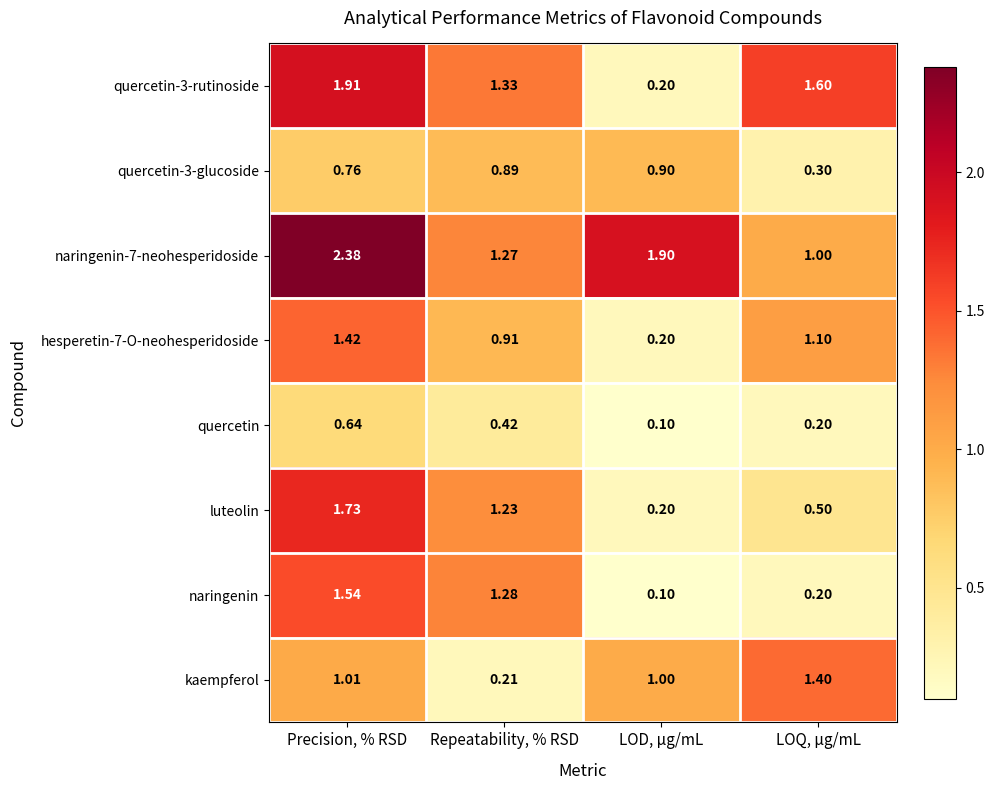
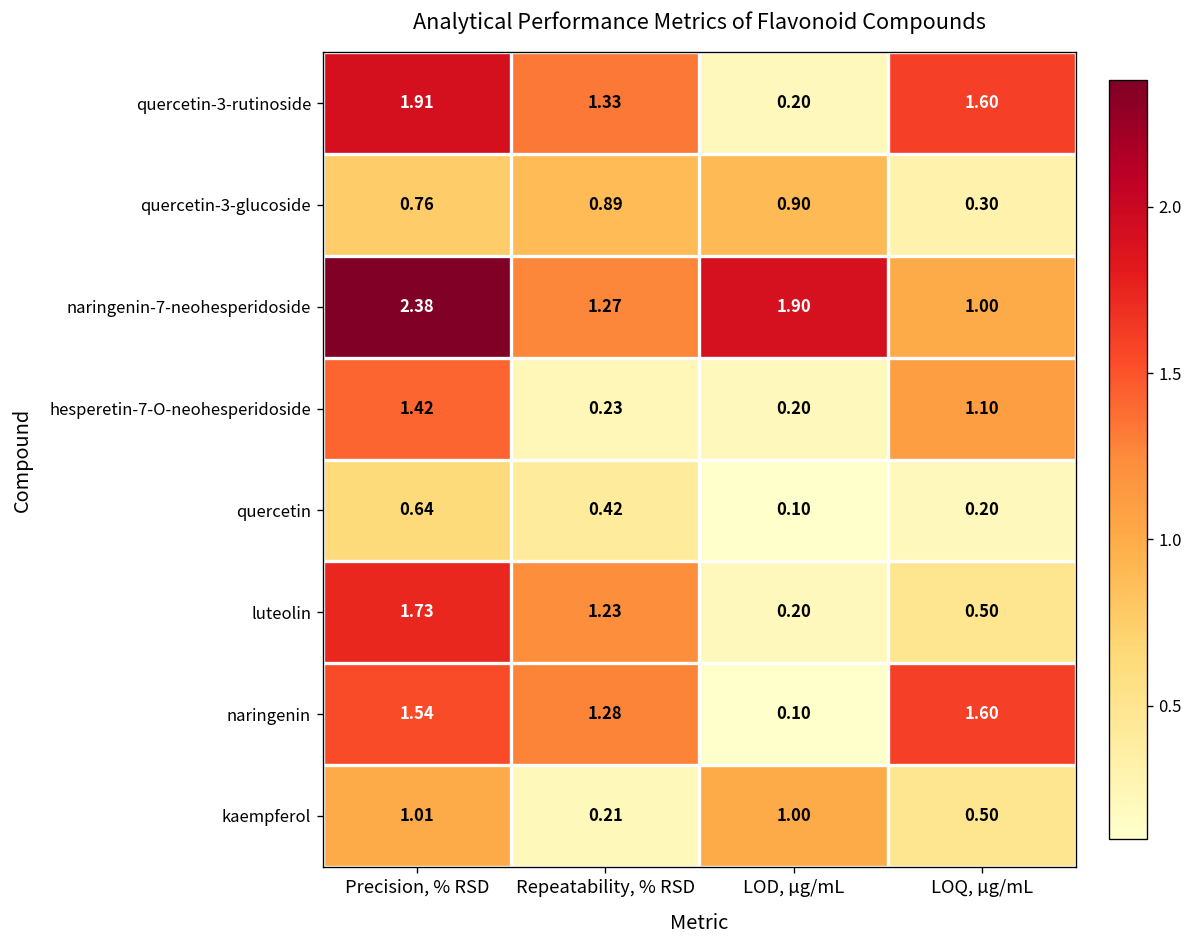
hesperetin-7-O-neohesperidoside, Repeatability, % RSD: 0.91 -> 0.23
naringenin, LOQ, µg/mL: 0.20 -> 1.60
kaempferol, LOQ, µg/mL: 1.40 -> 0.50
